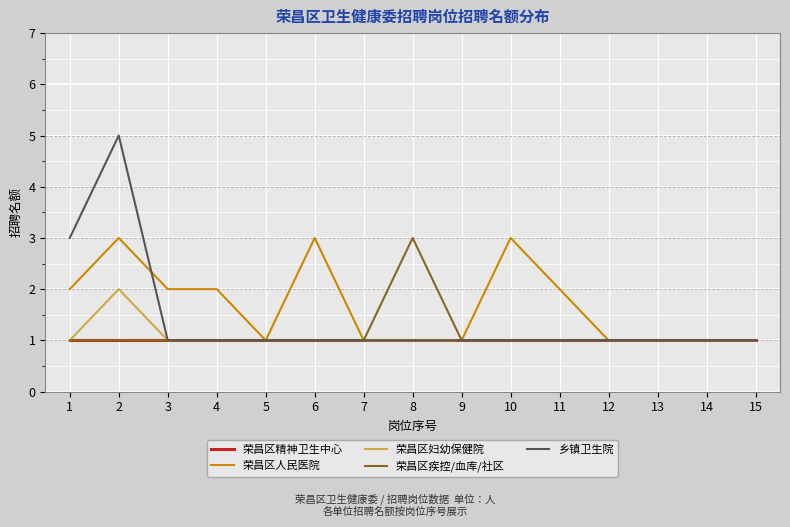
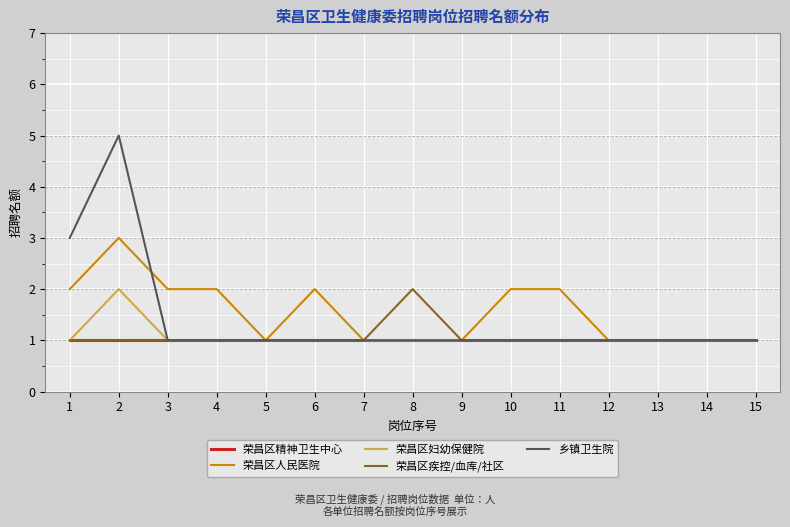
荣昌区人民医院, 6: 3 -> 2
荣昌区疾控/血库/社区, 8: 3 -> 2
荣昌区人民医院, 10: 3 -> 2
